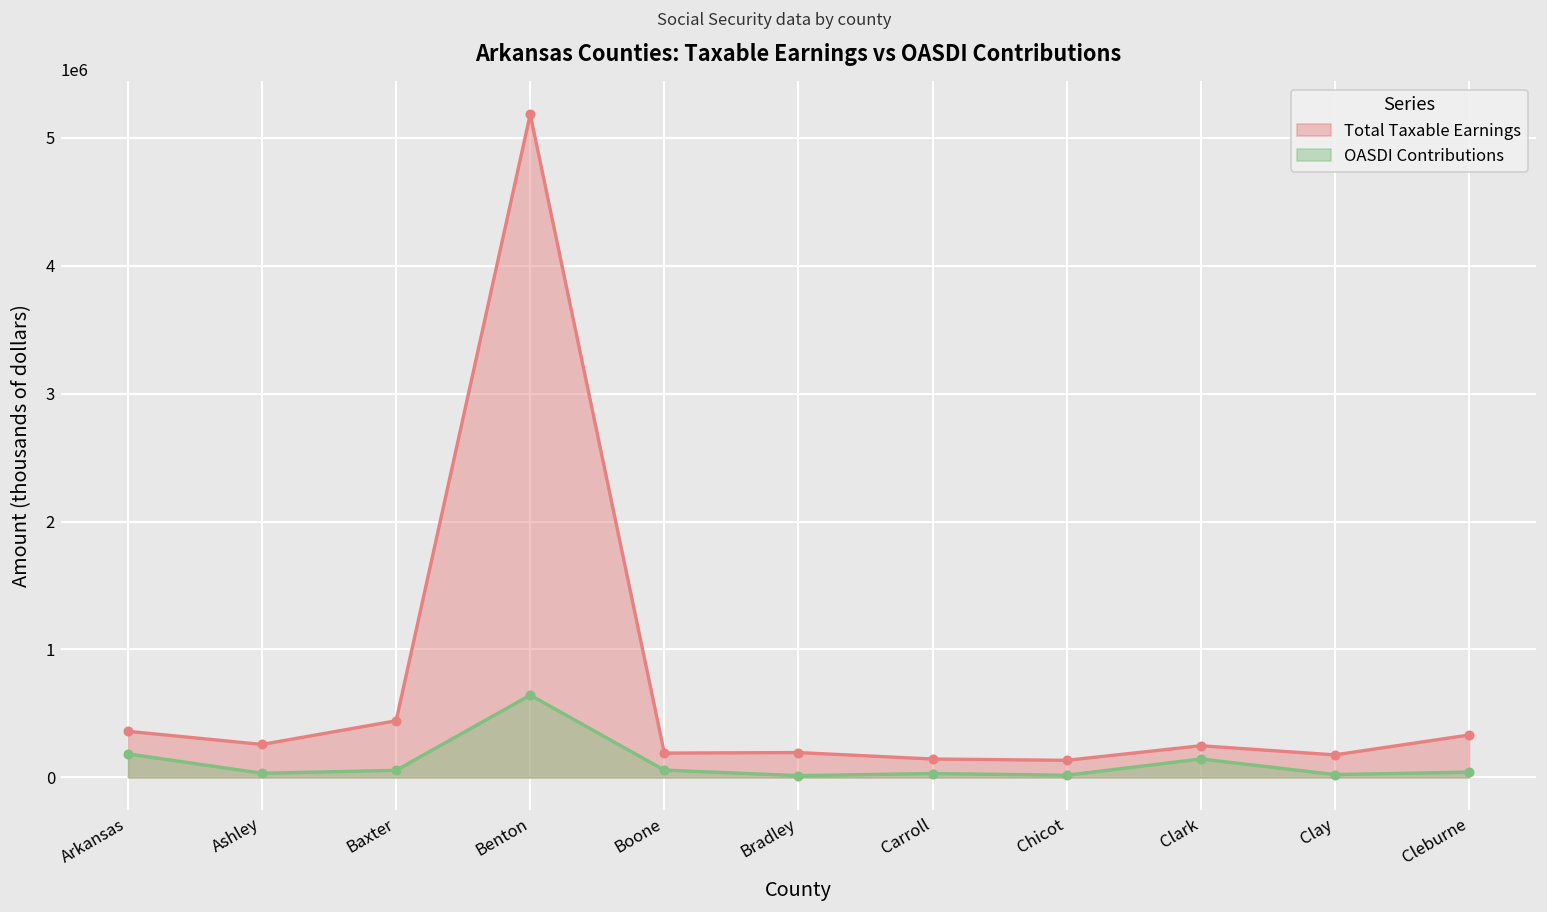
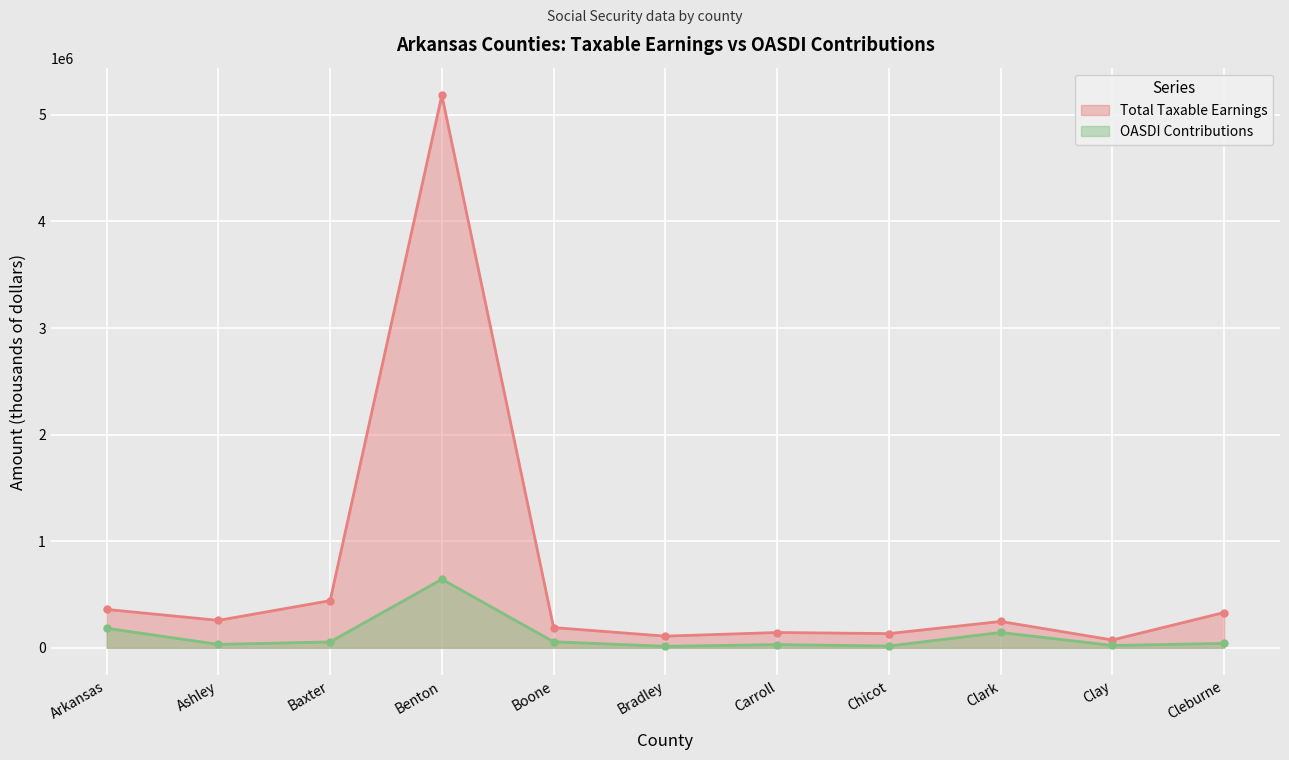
Total Taxable Earnings, Bradley: 190000 -> 110000
Total Taxable Earnings, Clay: 180000 -> 70000
